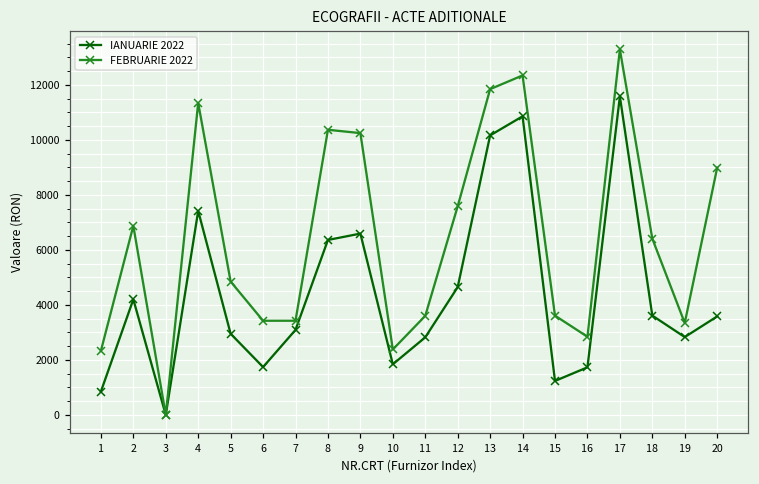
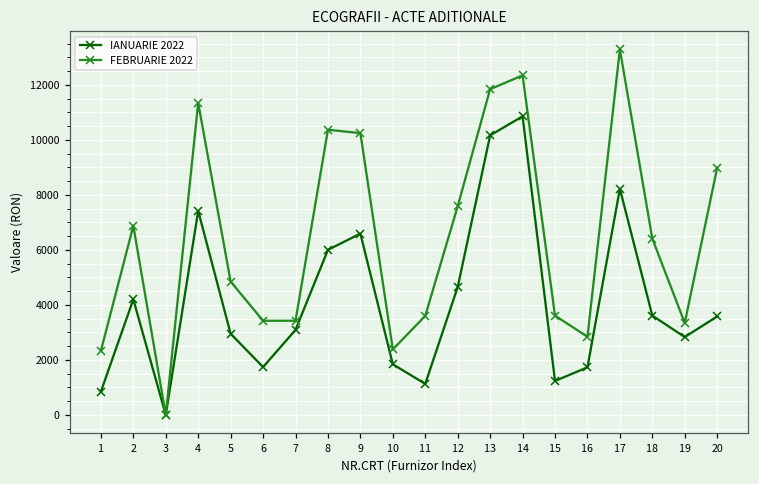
IANUARIE 2022, 8: 6400 -> 6000
IANUARIE 2022, 11: 2800 -> 1100
IANUARIE 2022, 17: 11600 -> 8200
